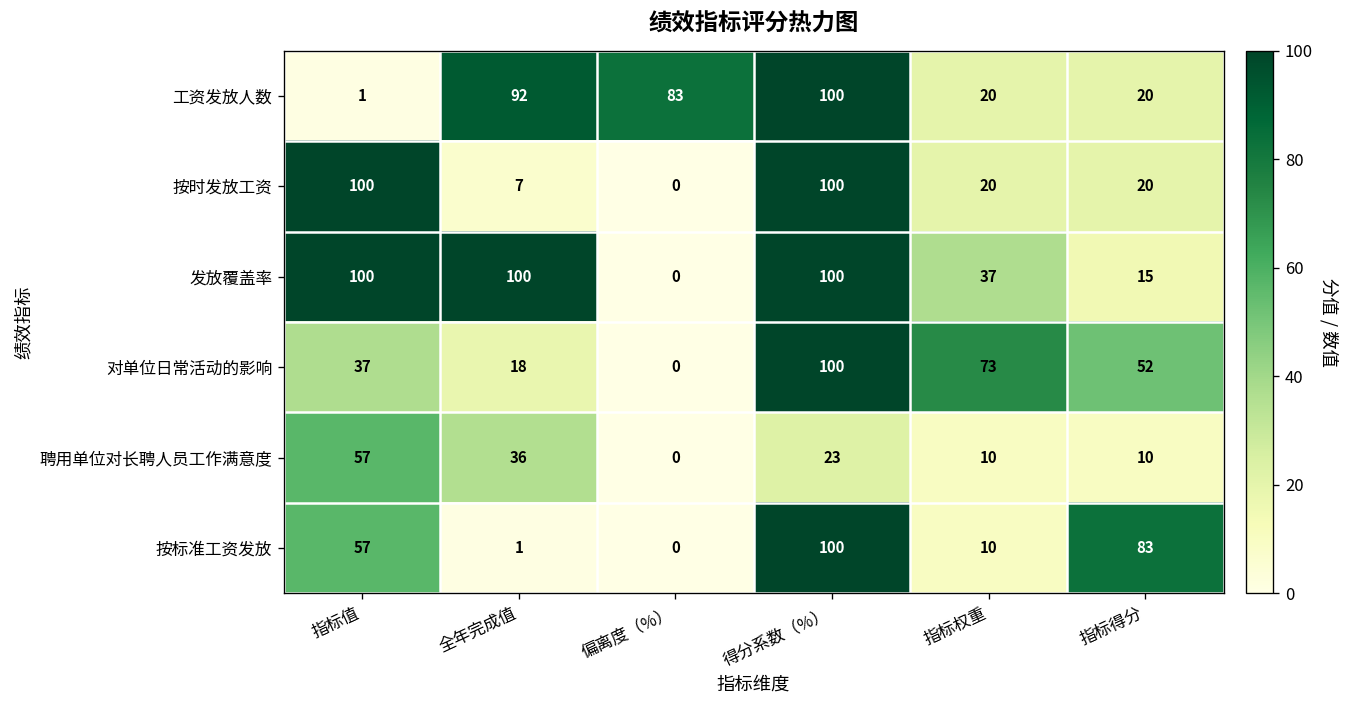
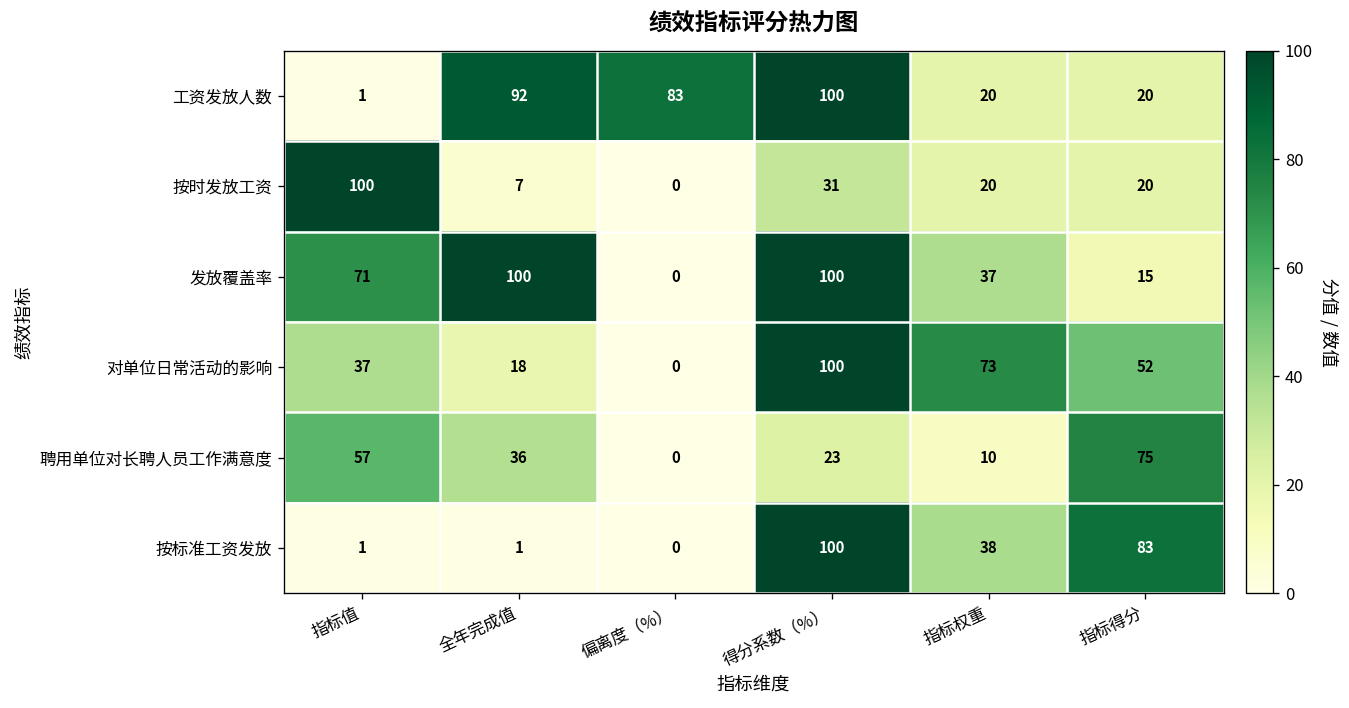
按时发放工资, 得分系数（%）: 100 -> 31
发放覆盖率, 指标值: 100 -> 71
聘用单位对长聘人员工作满意度, 指标得分: 10 -> 75
按标准工资发放, 指标值: 57 -> 1
按标准工资发放, 指标权重: 10 -> 38
